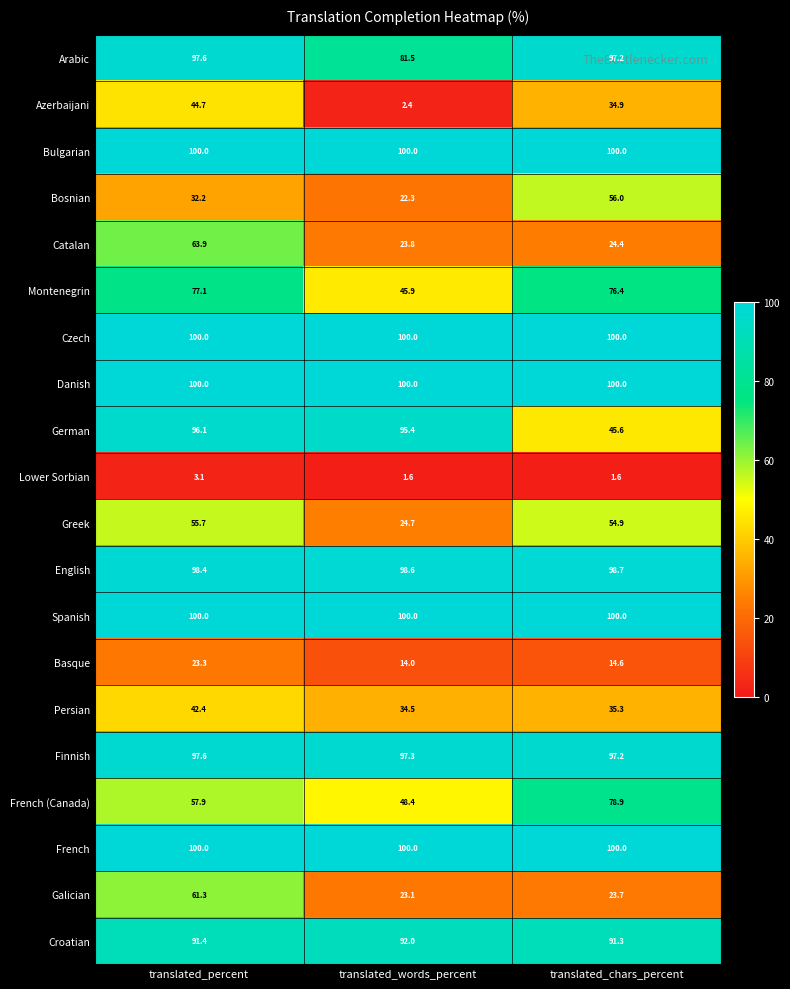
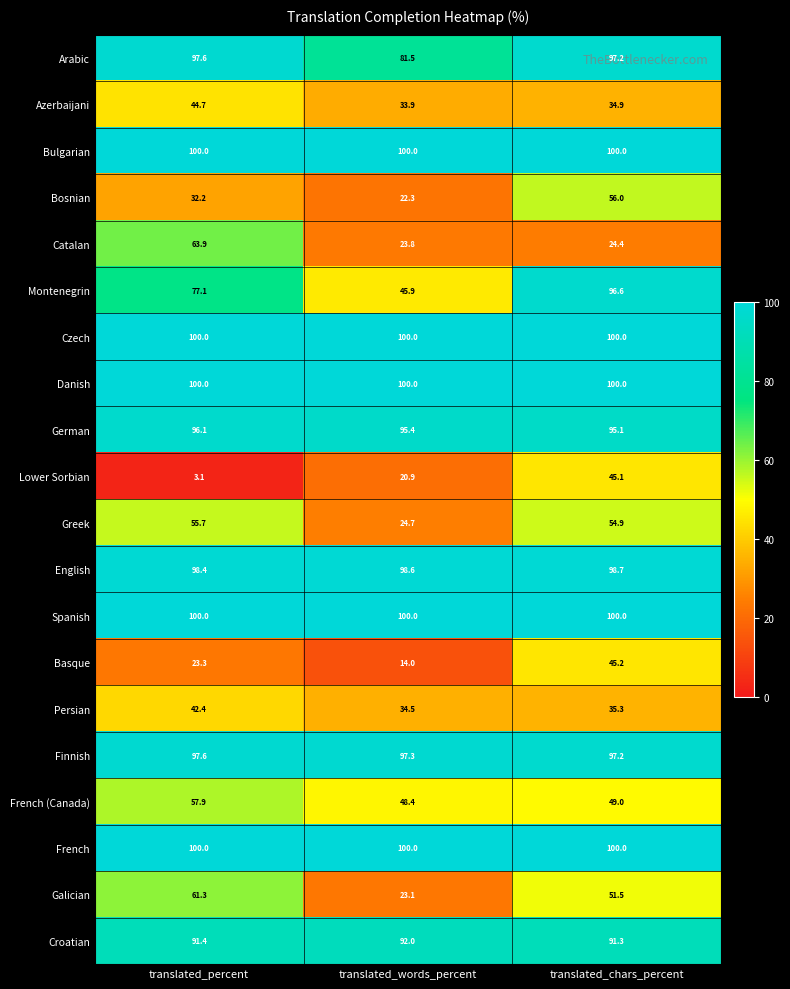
Azerbaijani, translated_words_percent: 2.4 -> 33.9
Montenegrin, translated_chars_percent: 76.4 -> 96.6
German, translated_chars_percent: 45.6 -> 95.1
Lower Sorbian, translated_words_percent: 1.6 -> 20.9
Lower Sorbian, translated_chars_percent: 1.6 -> 45.1
Basque, translated_chars_percent: 14.6 -> 45.2
French (Canada), translated_chars_percent: 78.9 -> 49.0
Galician, translated_chars_percent: 23.7 -> 51.5
